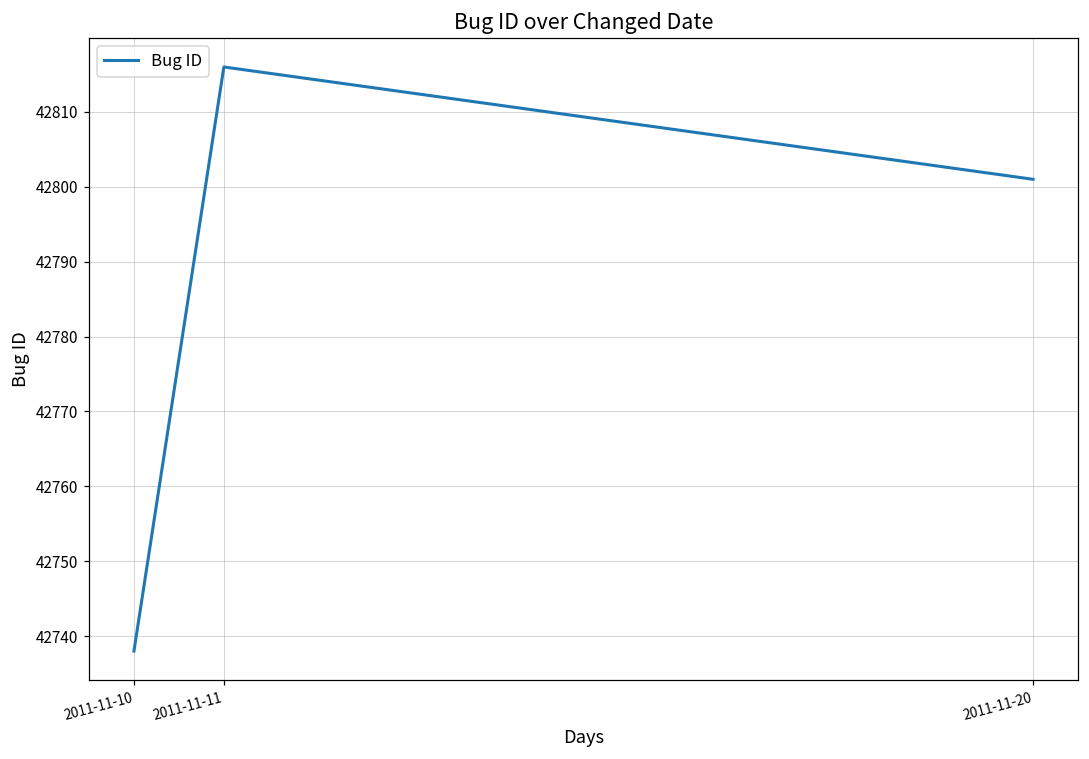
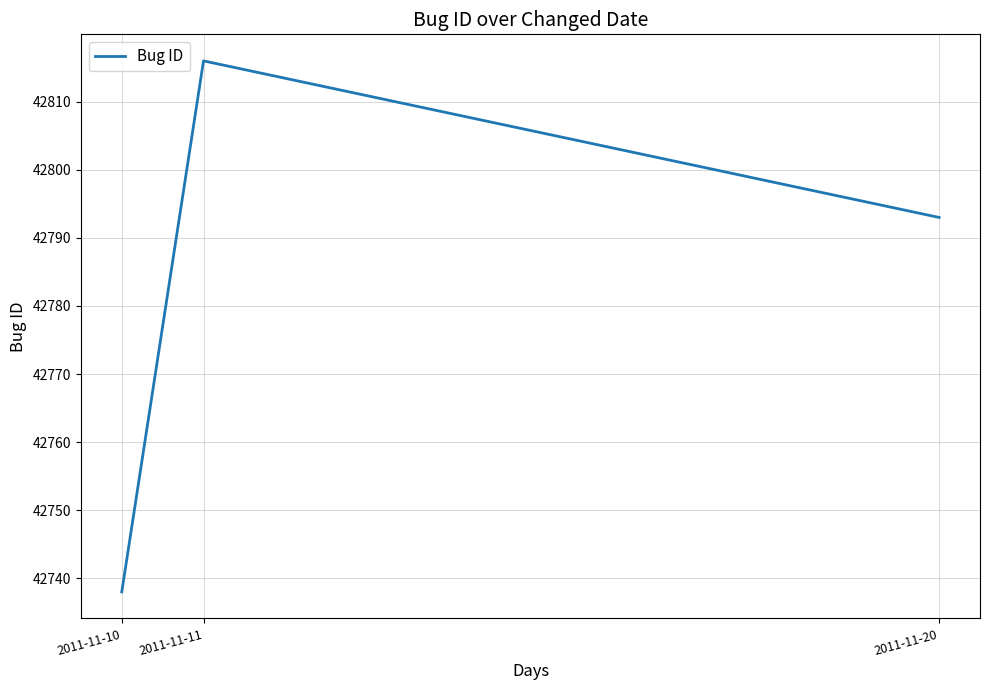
2011-11-20: 42801 -> 42793
